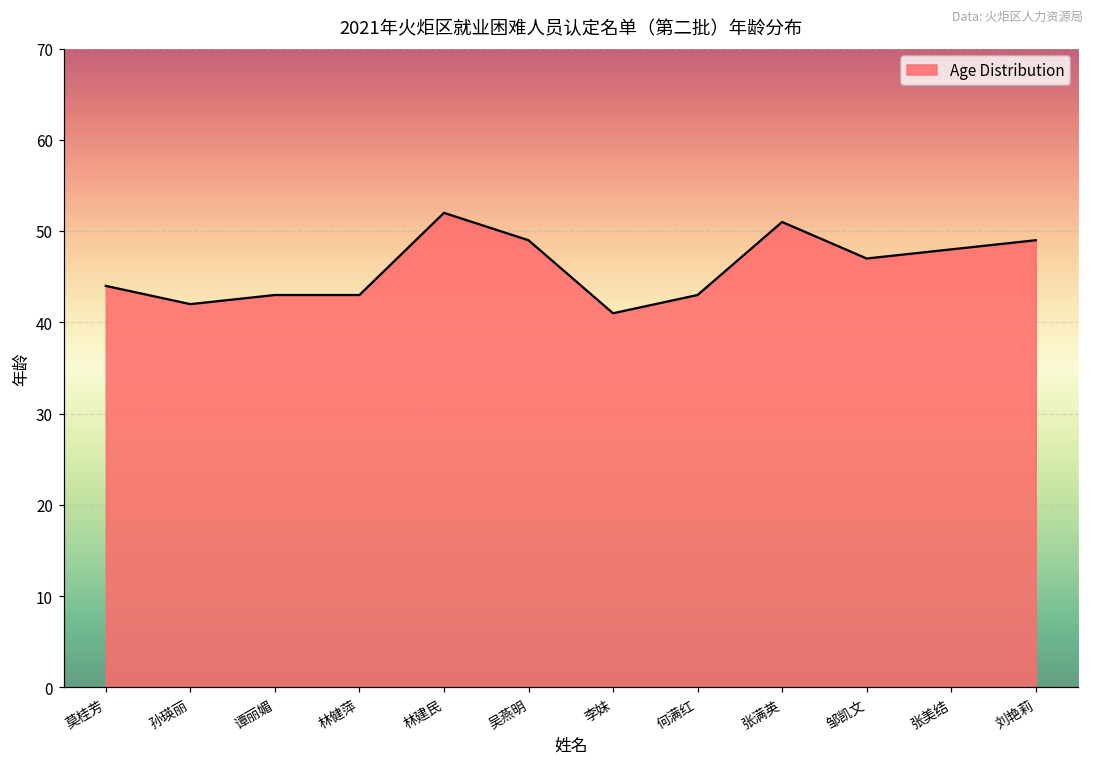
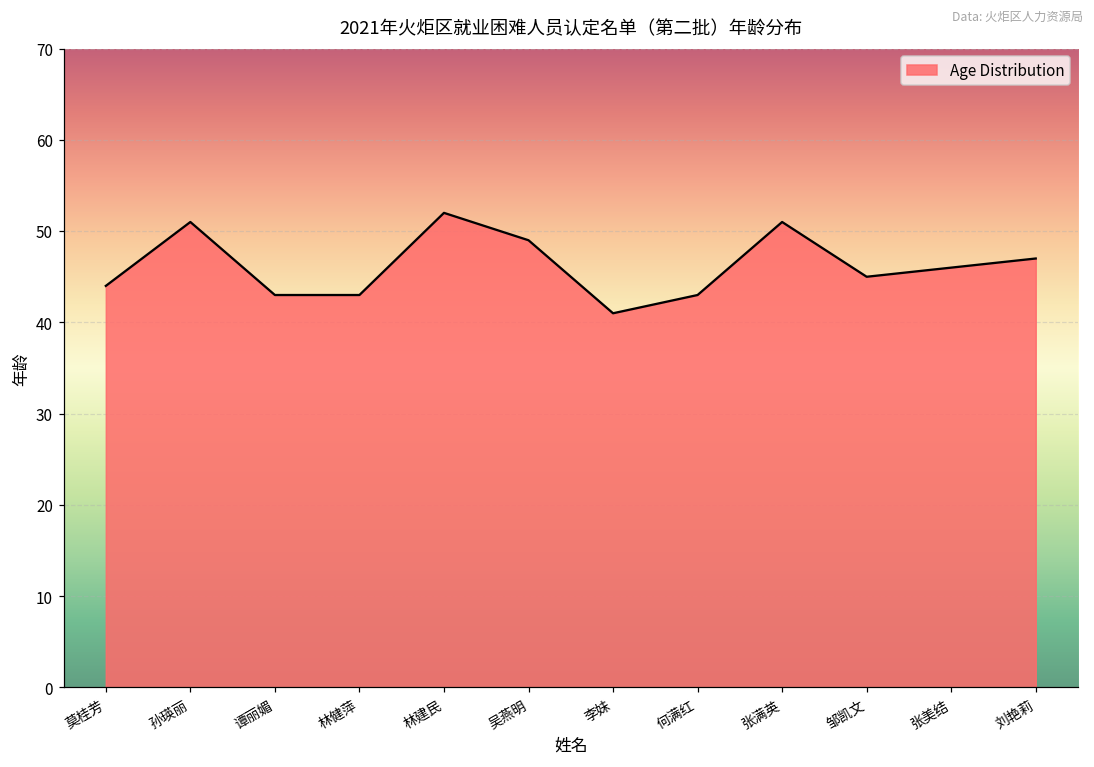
孙瑛丽: 42 -> 51
邹凯文: 47 -> 45
张美结: 48 -> 46
刘艳莉: 49 -> 47
